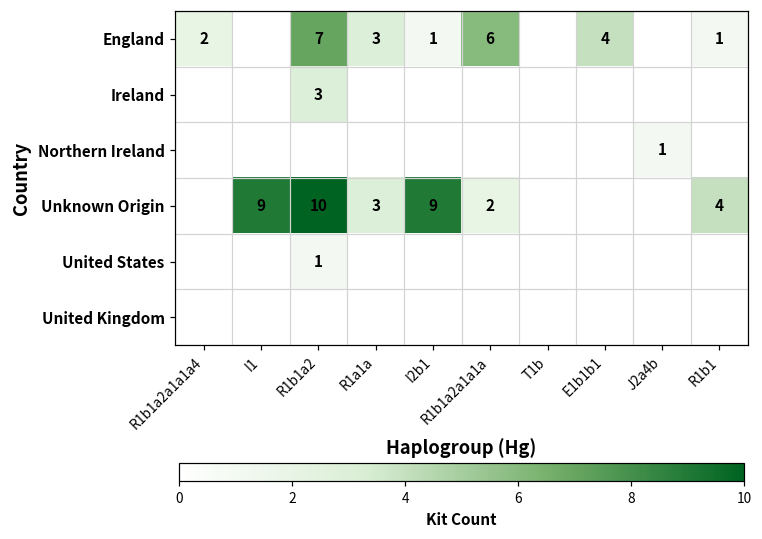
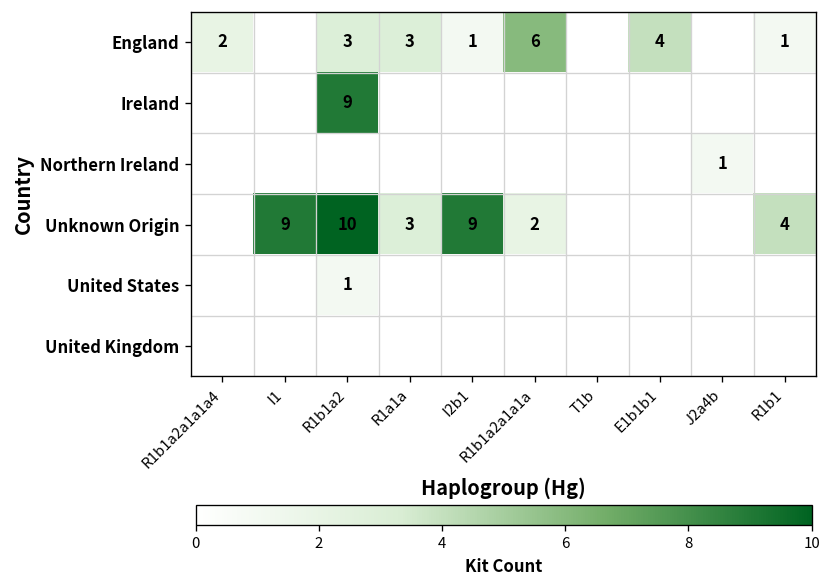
England, R1b1a2: 7 -> 3
Ireland, R1b1a2: 3 -> 9
